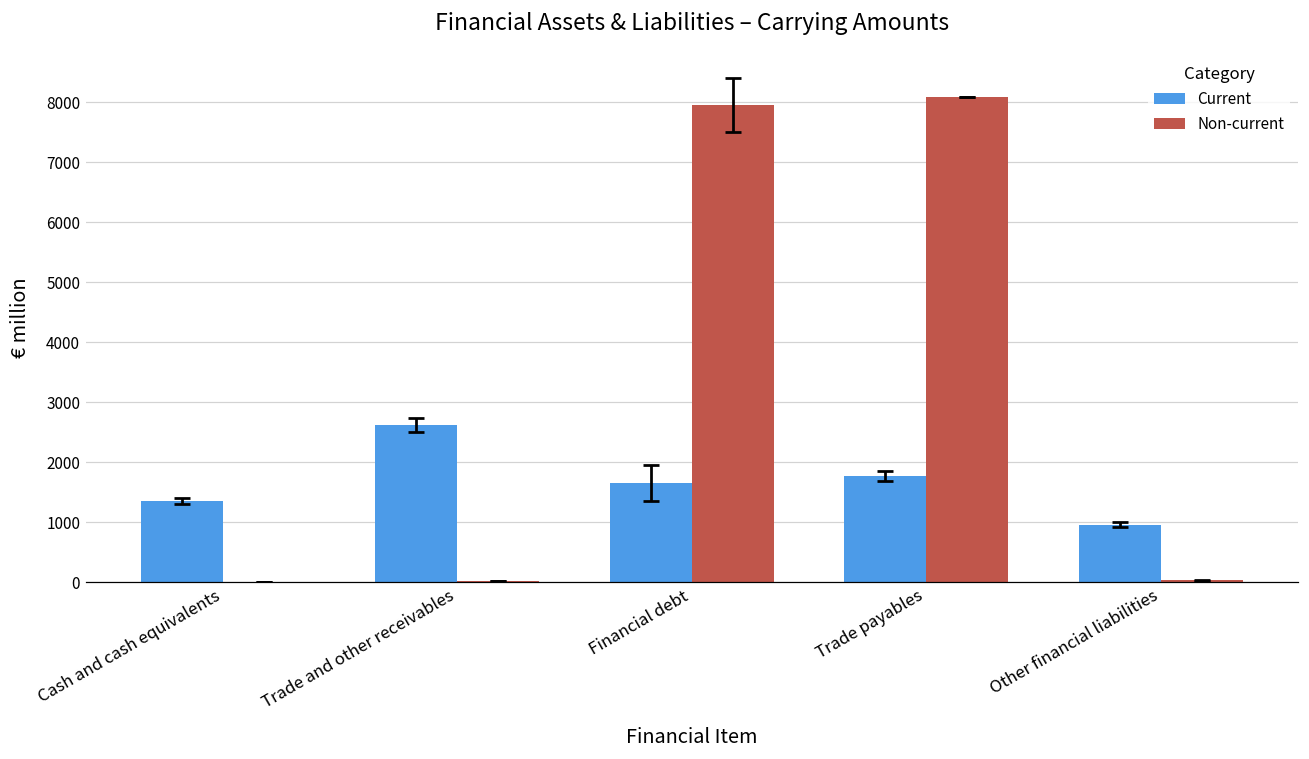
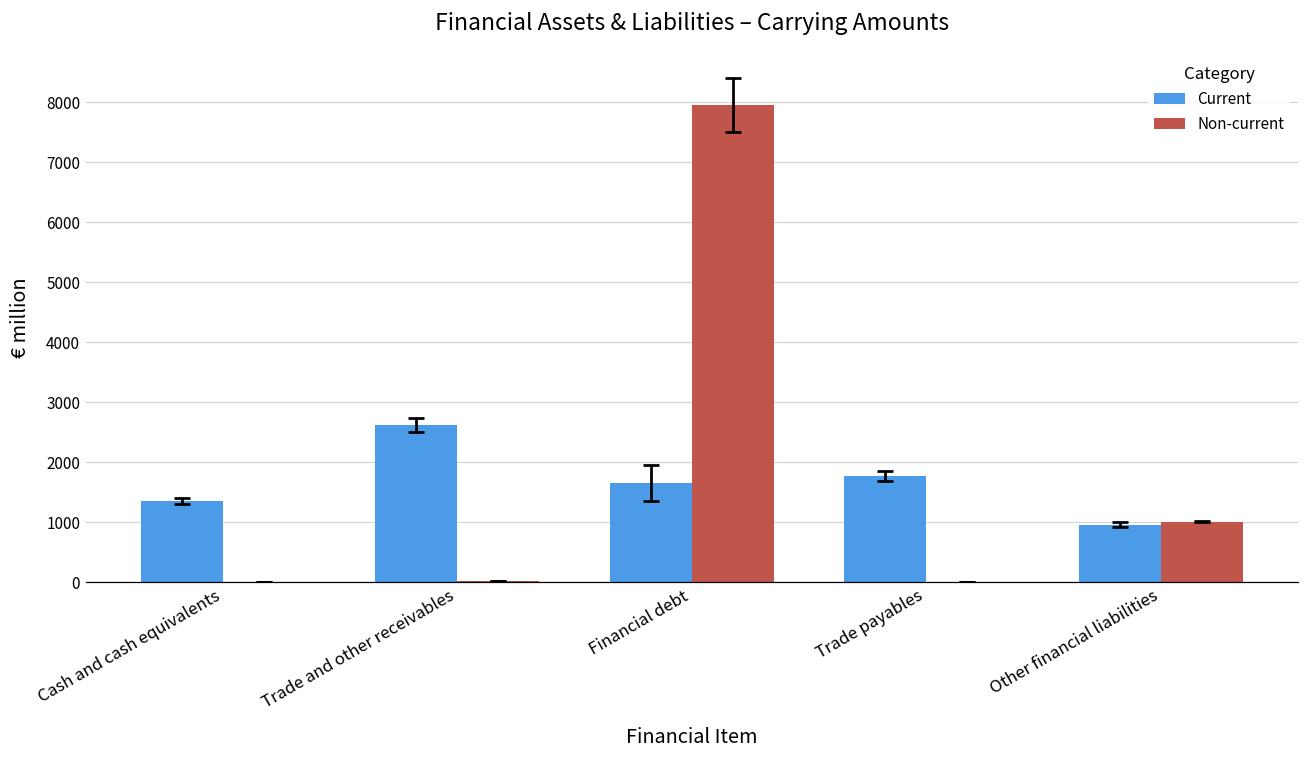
Non-current, Trade payables: 8100 -> 0
Non-current, Other financial liabilities: 0 -> 1000
